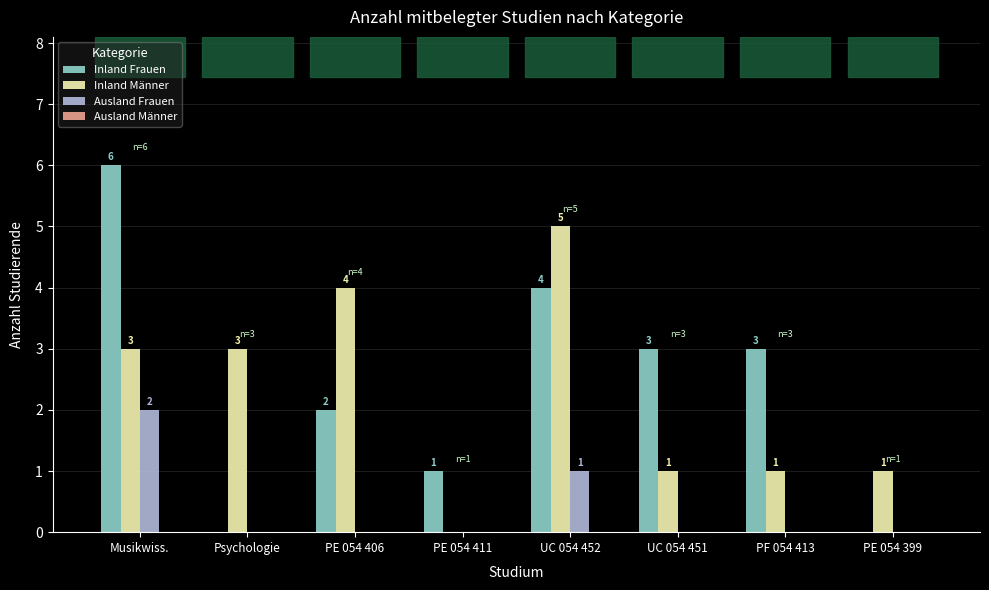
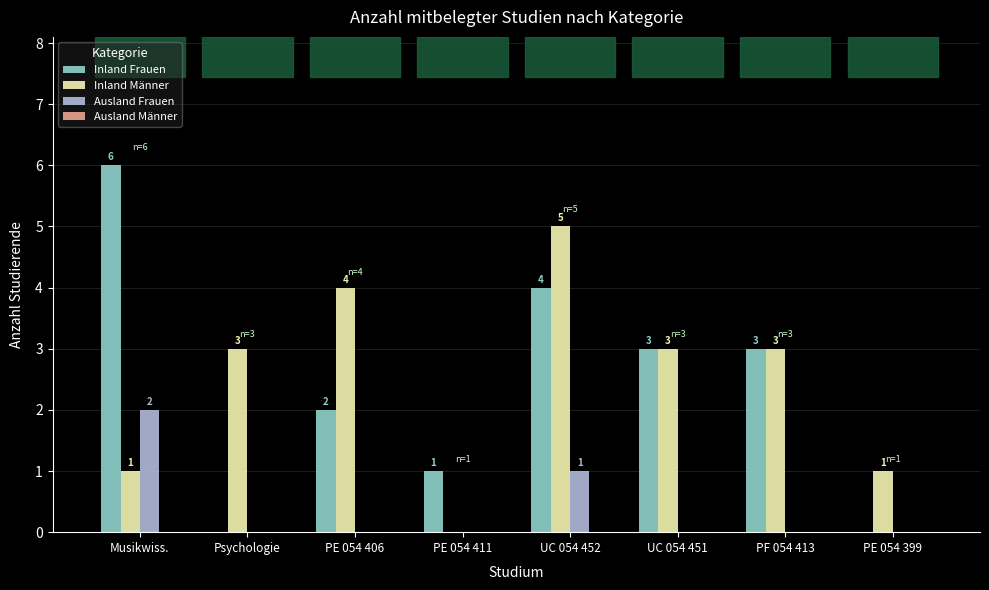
Inland Männer, Musikwiss.: 3 -> 1
Inland Männer, UC 054 451: 1 -> 3
Inland Männer, PF 054 413: 1 -> 3
